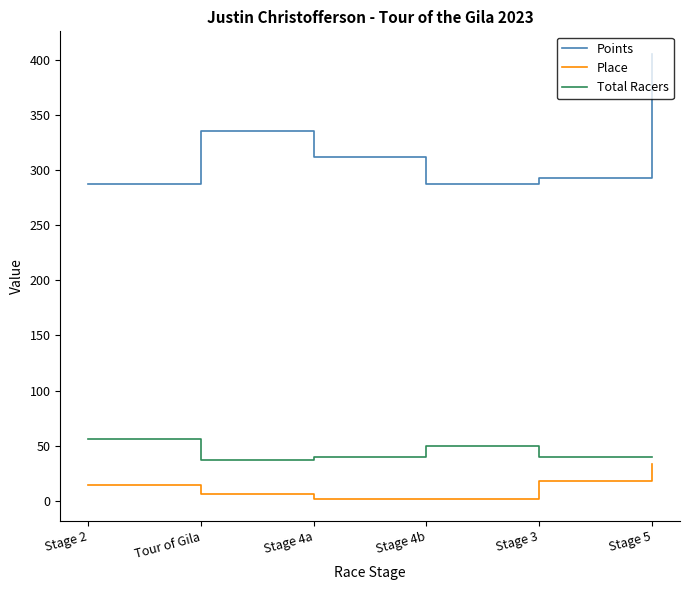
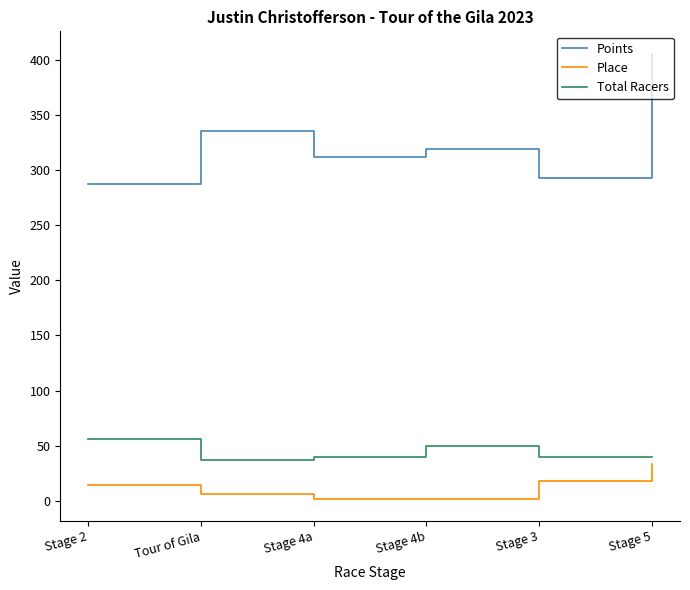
Points, Stage 4b: 287 -> 320
